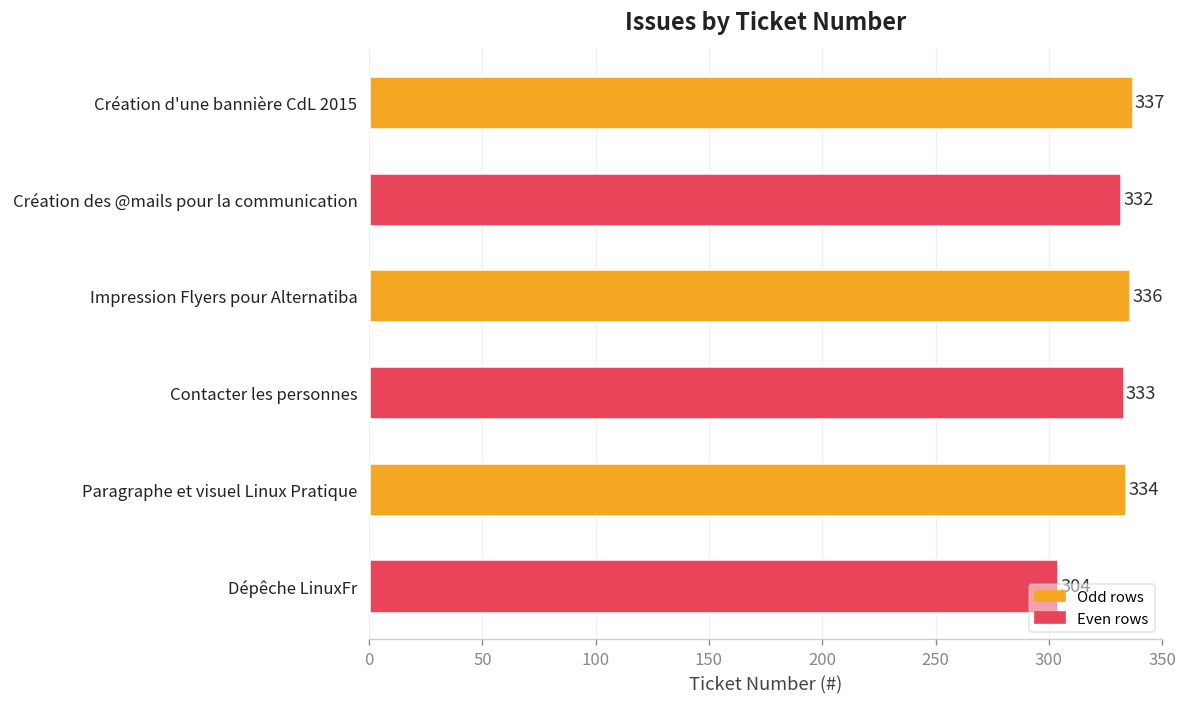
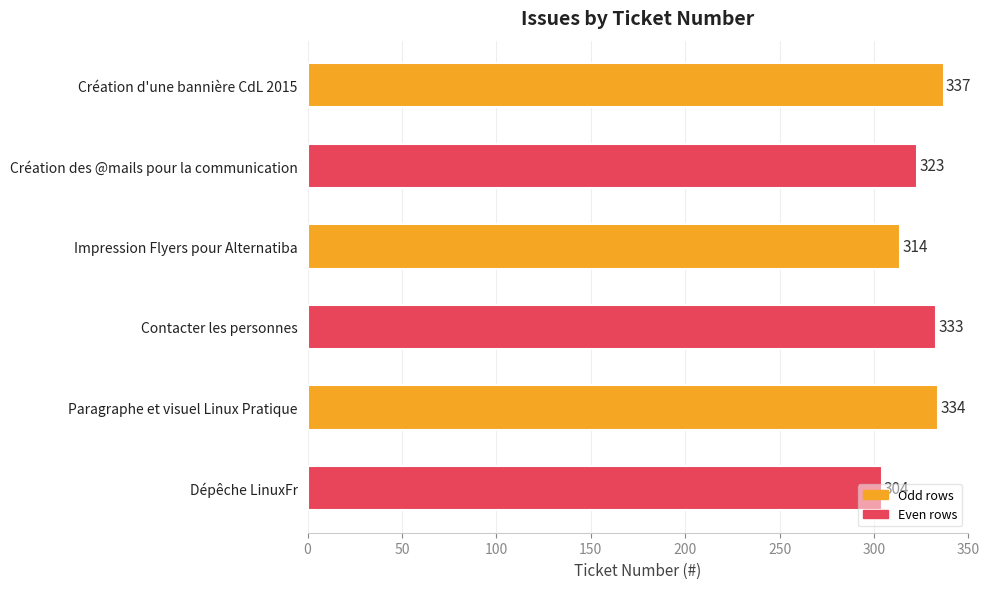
Création des @mails pour la communication: 332 -> 323
Impression Flyers pour Alternatiba: 336 -> 314
